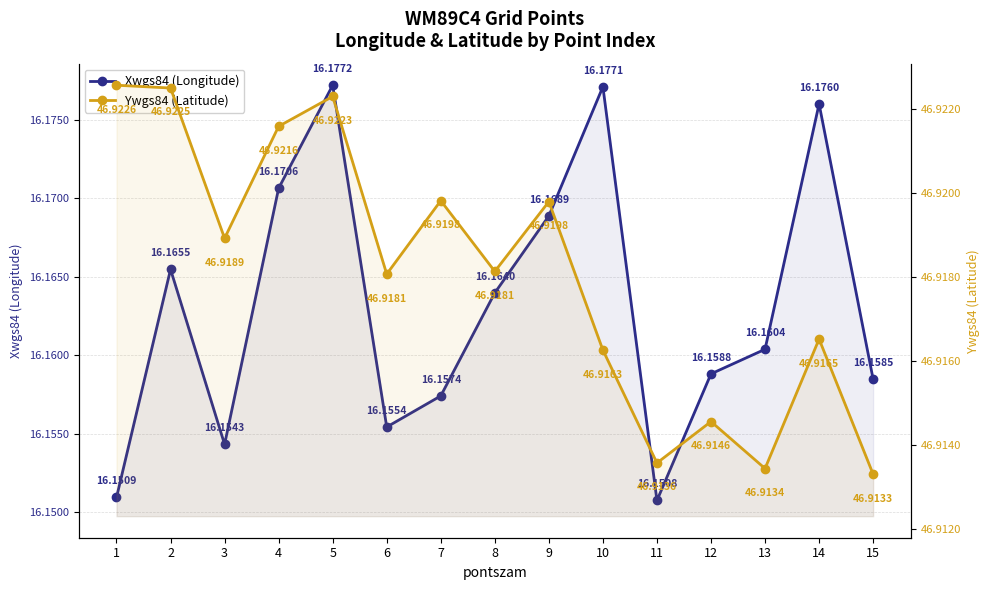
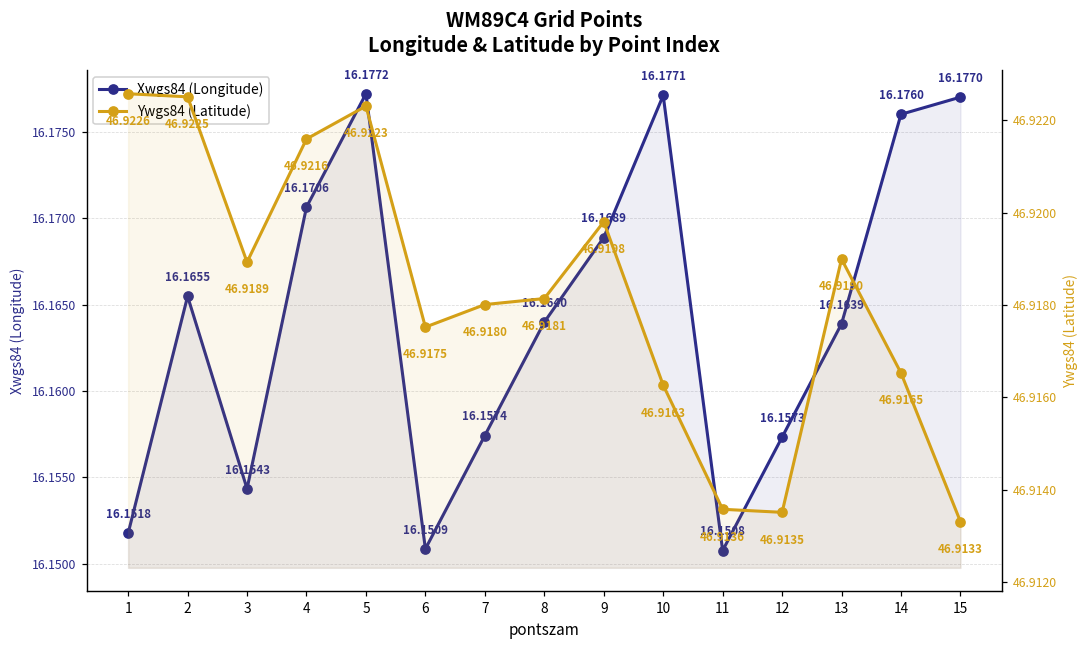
Xwgs84 (Longitude), 1: 16.1509 -> 16.1518
Xwgs84 (Longitude), 6: 16.1554 -> 16.1509
Xwgs84 (Longitude), 12: 16.1588 -> 16.1573
Xwgs84 (Longitude), 13: 16.1604 -> 16.1639
Xwgs84 (Longitude), 15: 16.1585 -> 16.1770
Ywgs84 (Latitude), 6: 46.9181 -> 46.9175
Ywgs84 (Latitude), 7: 46.9198 -> 46.9180
Ywgs84 (Latitude), 12: 46.9146 -> 46.9135
Ywgs84 (Latitude), 13: 46.9134 -> 46.9190
